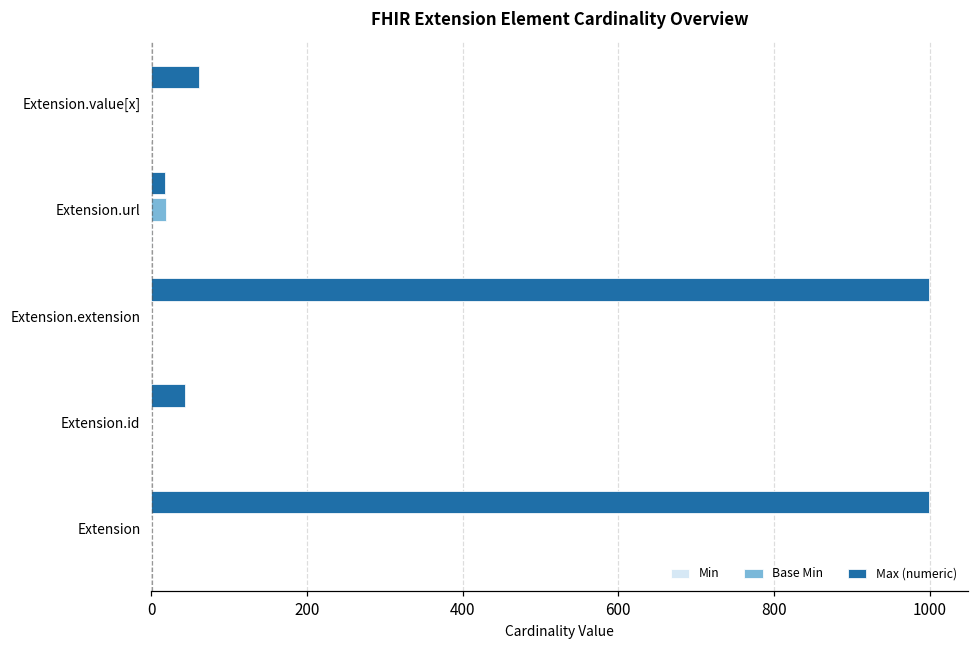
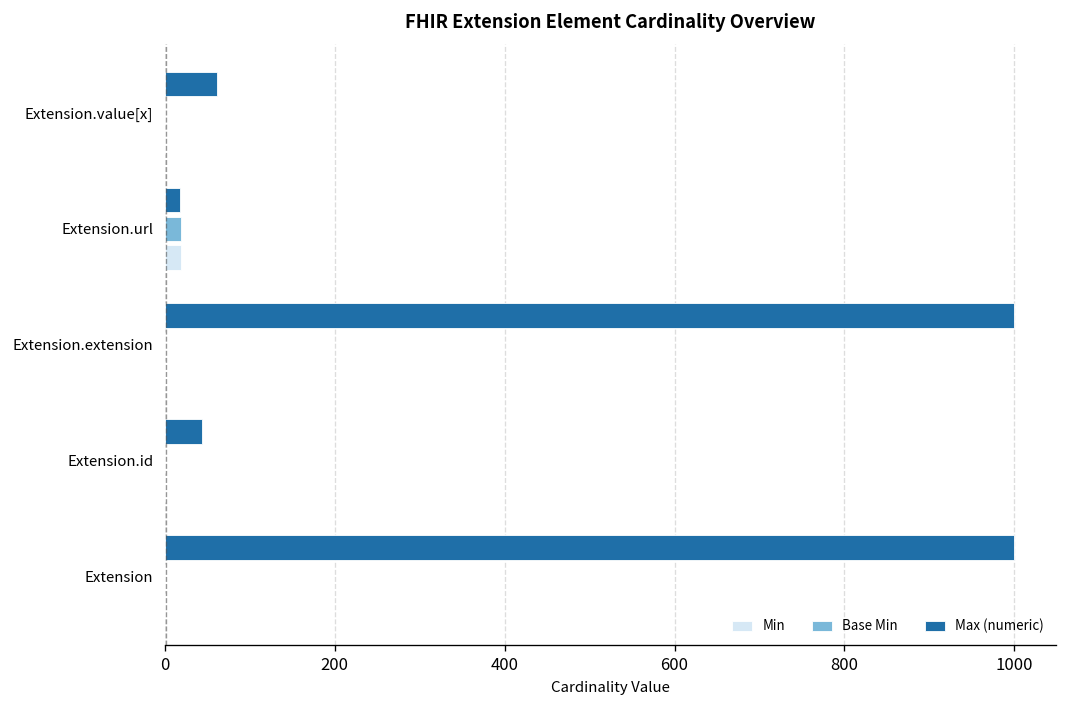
Min, Extension.url: 0 -> 20
